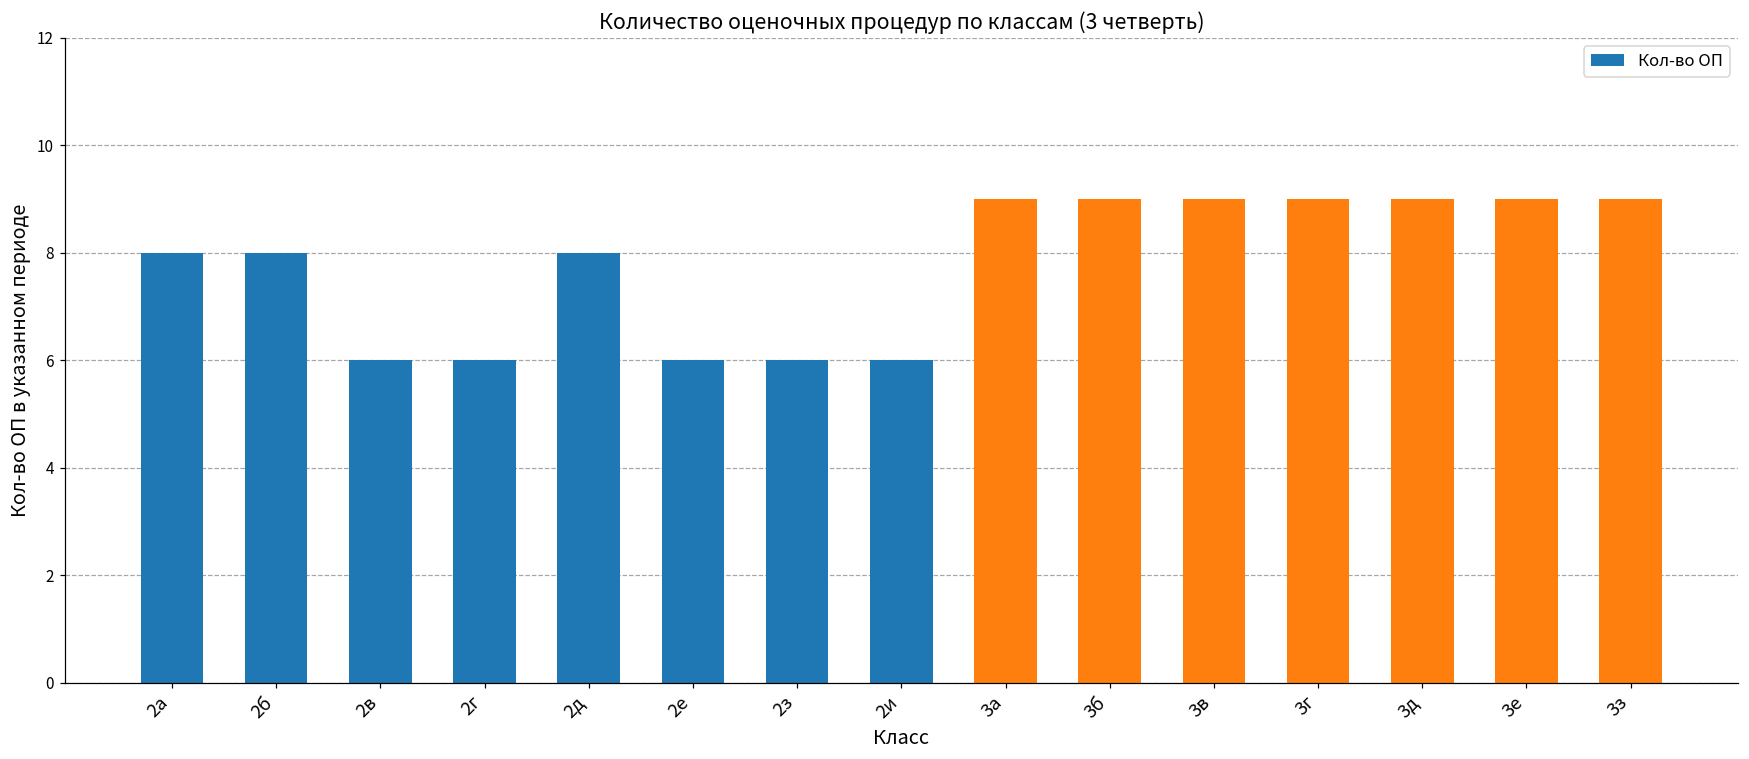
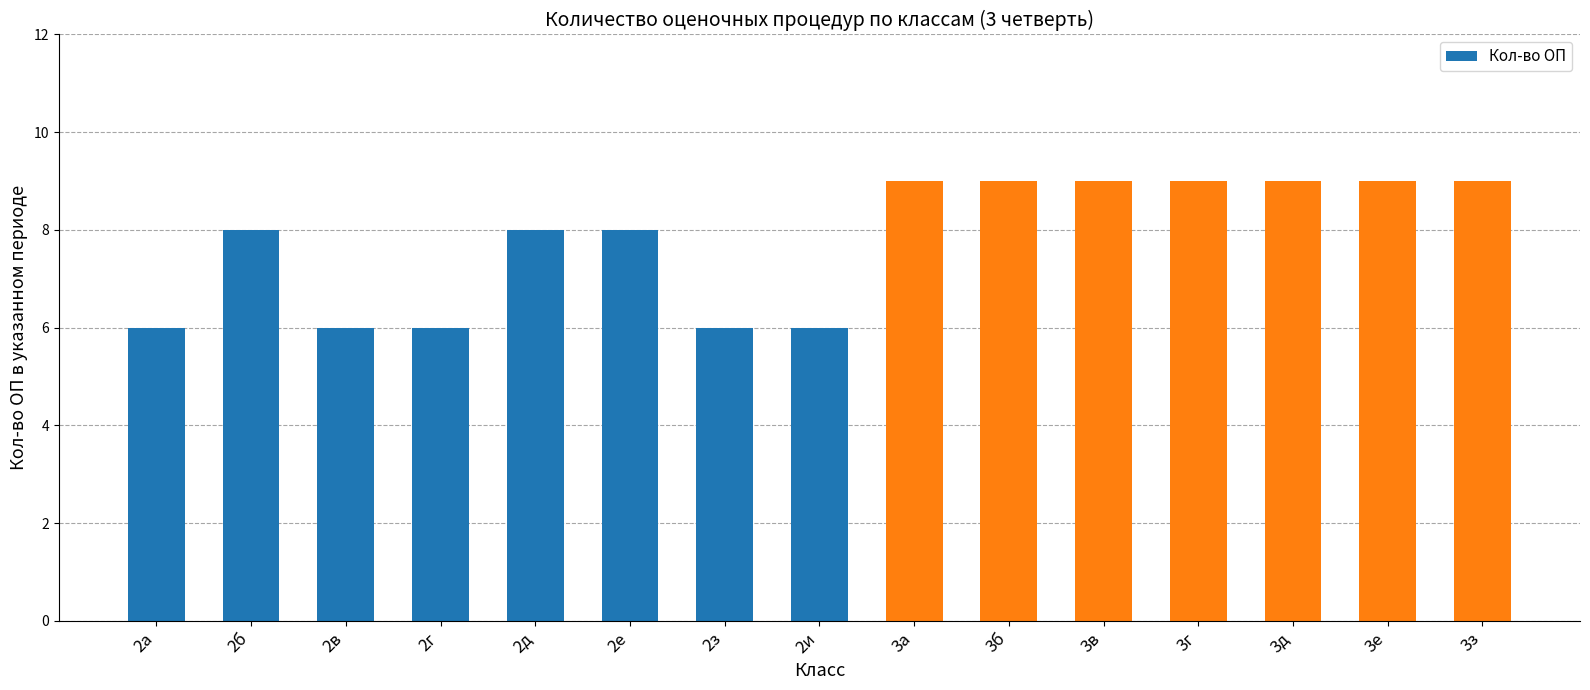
2а: 8 -> 6
2е: 6 -> 8
